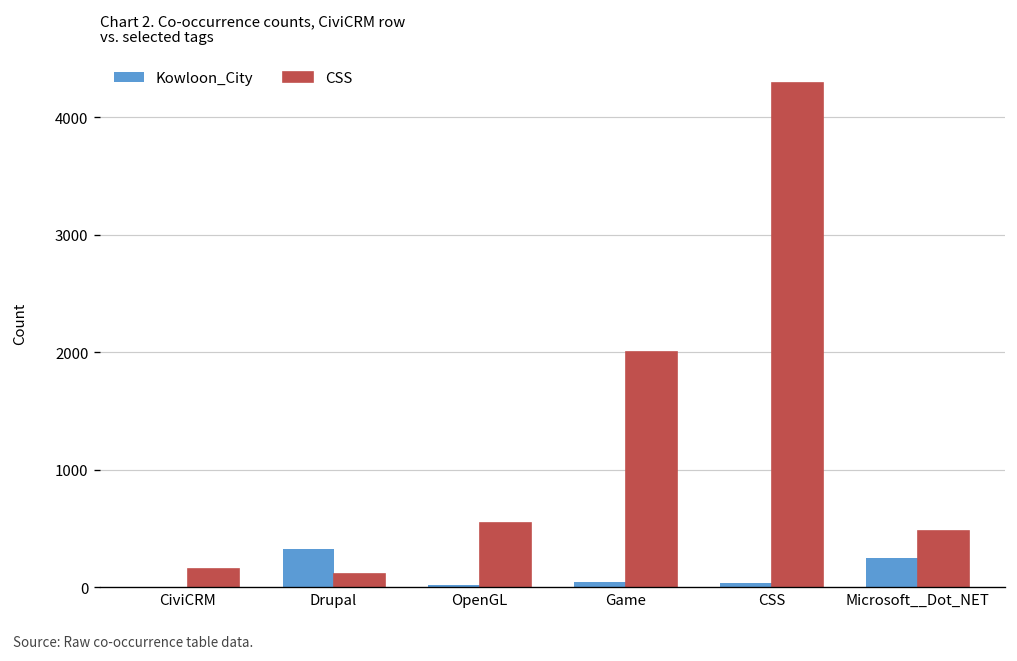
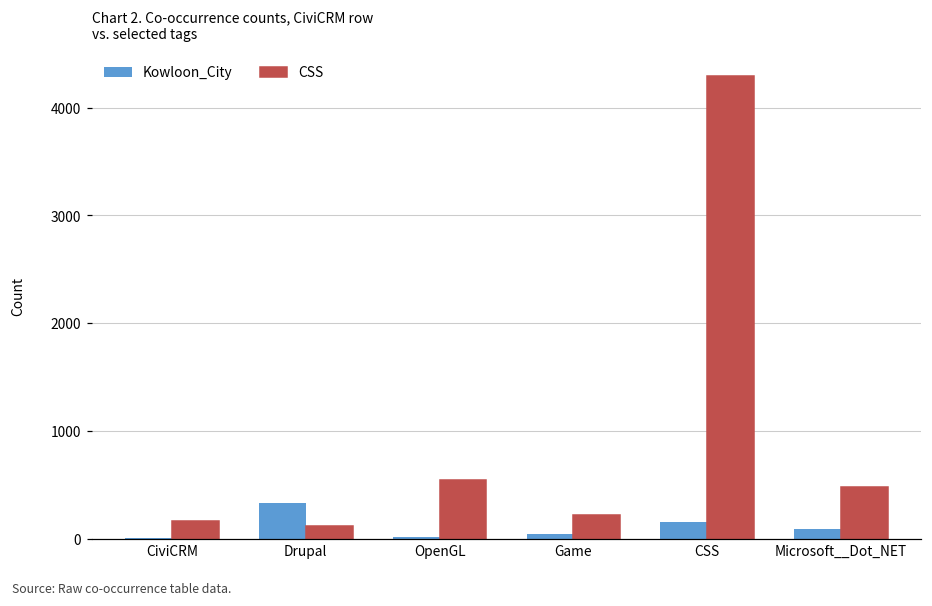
CSS, Game: 2000 -> 200
Kowloon_City, CSS: 0 -> 200
Kowloon_City, Microsoft__Dot_NET: 200 -> 100
